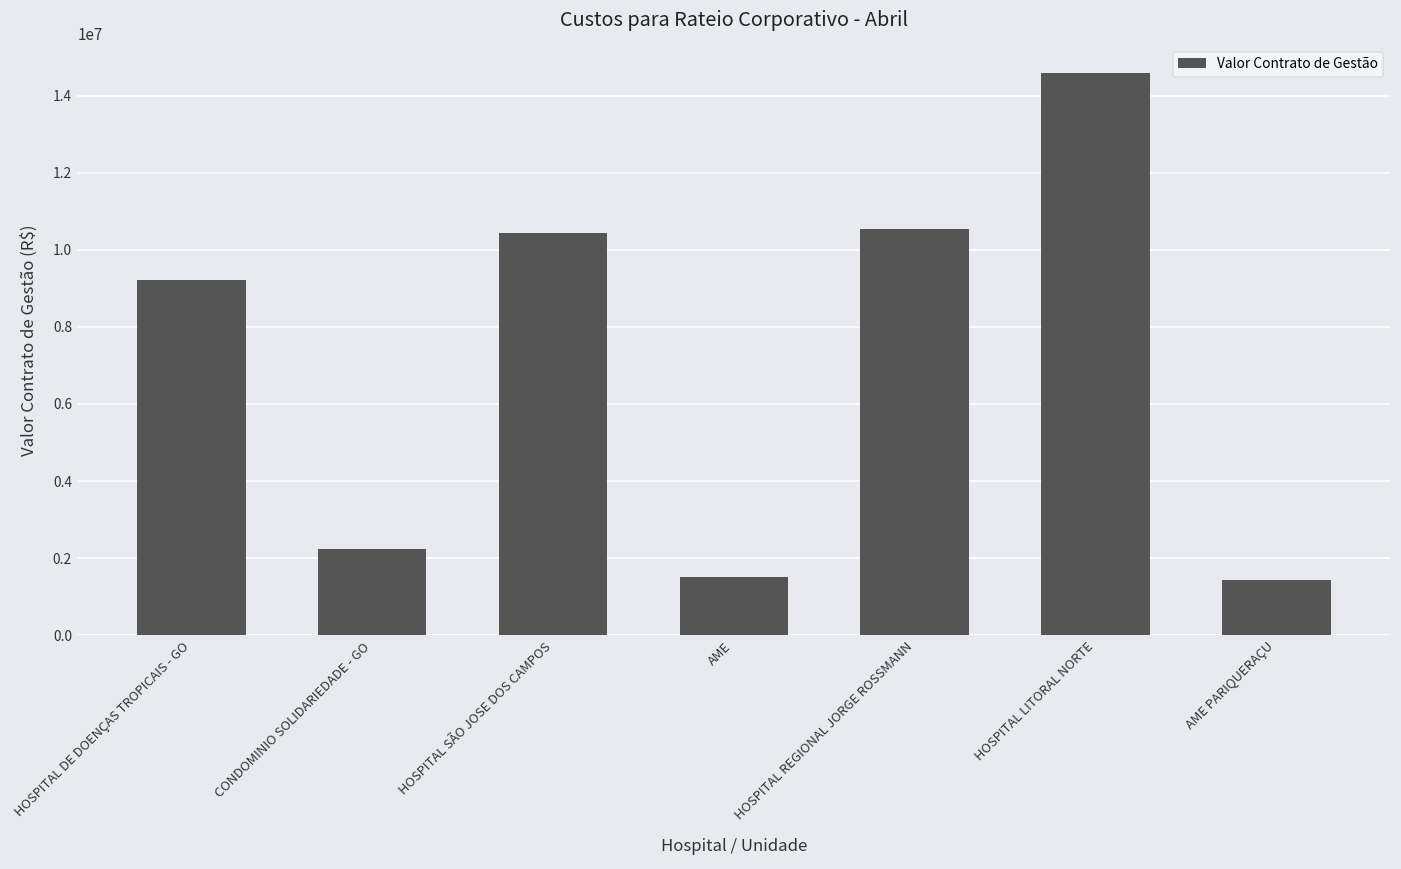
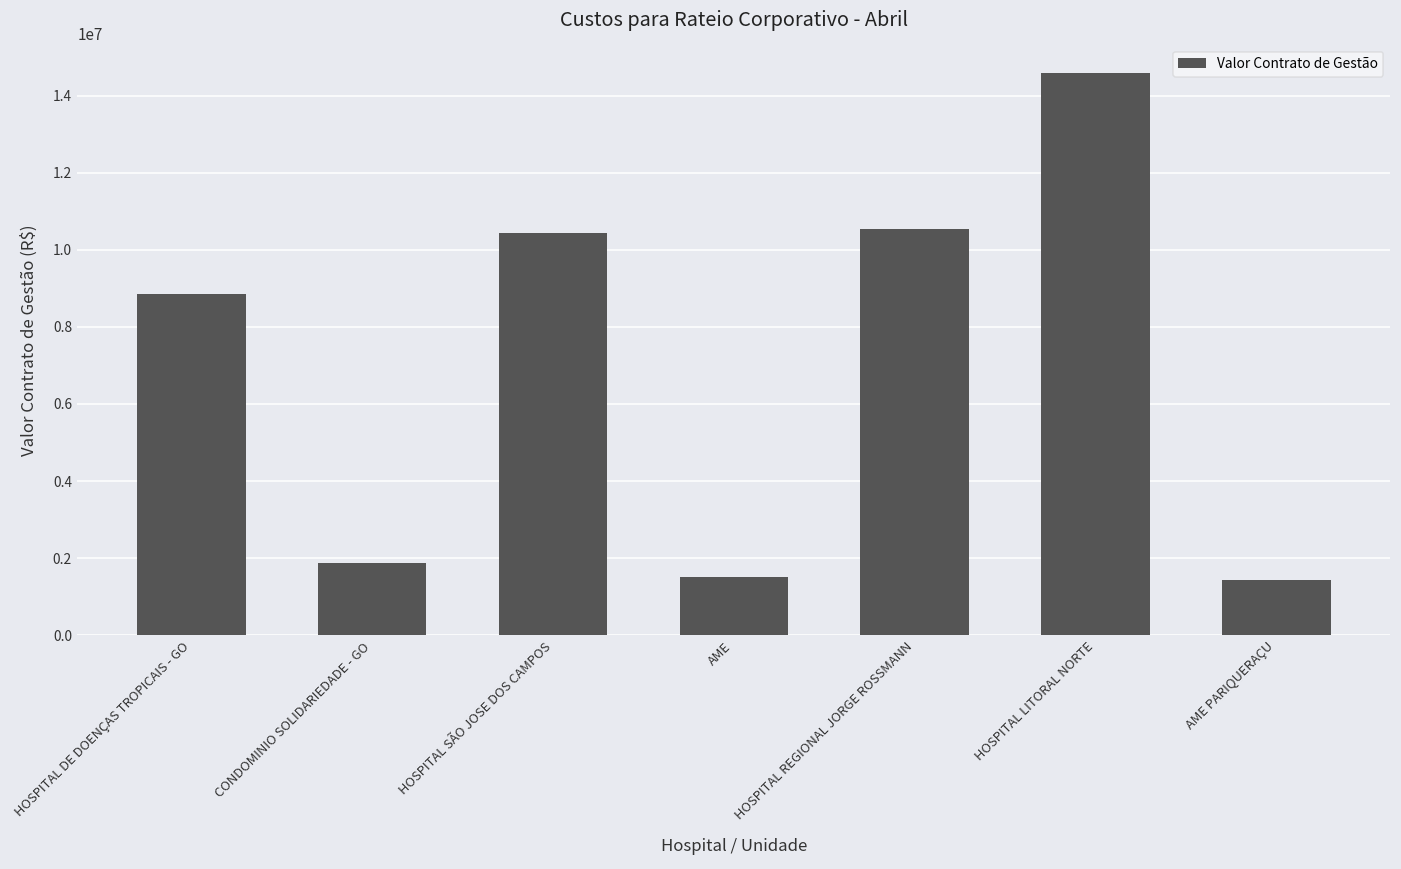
HOSPITAL DE DOENÇAS TROPICAIS - GO: 9200000 -> 8900000
CONDOMINIO SOLIDARIEDADE - GO: 2200000 -> 1900000
